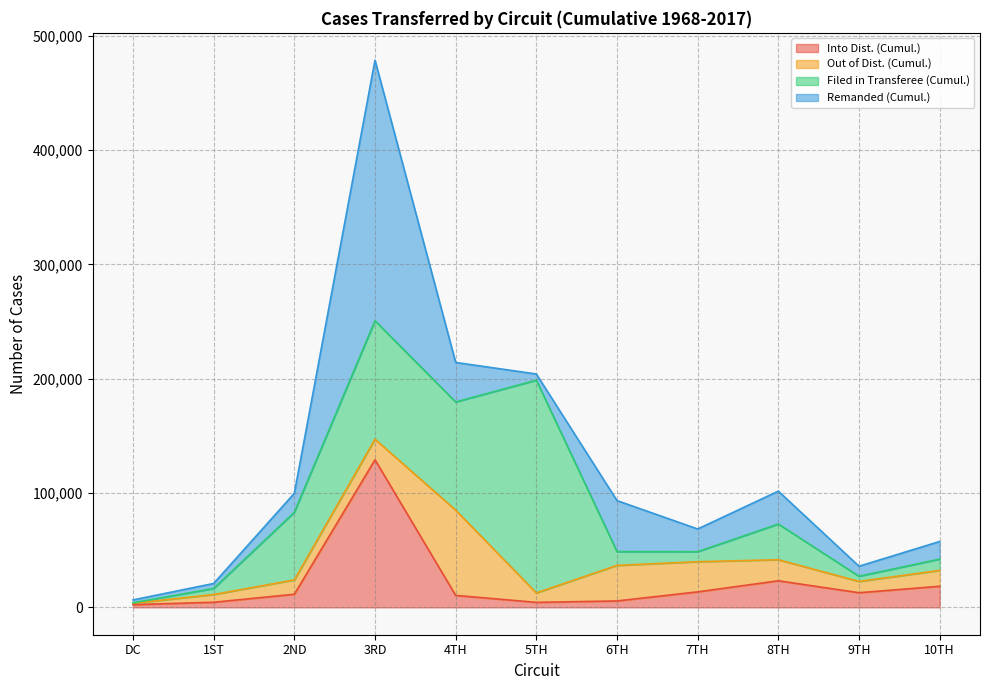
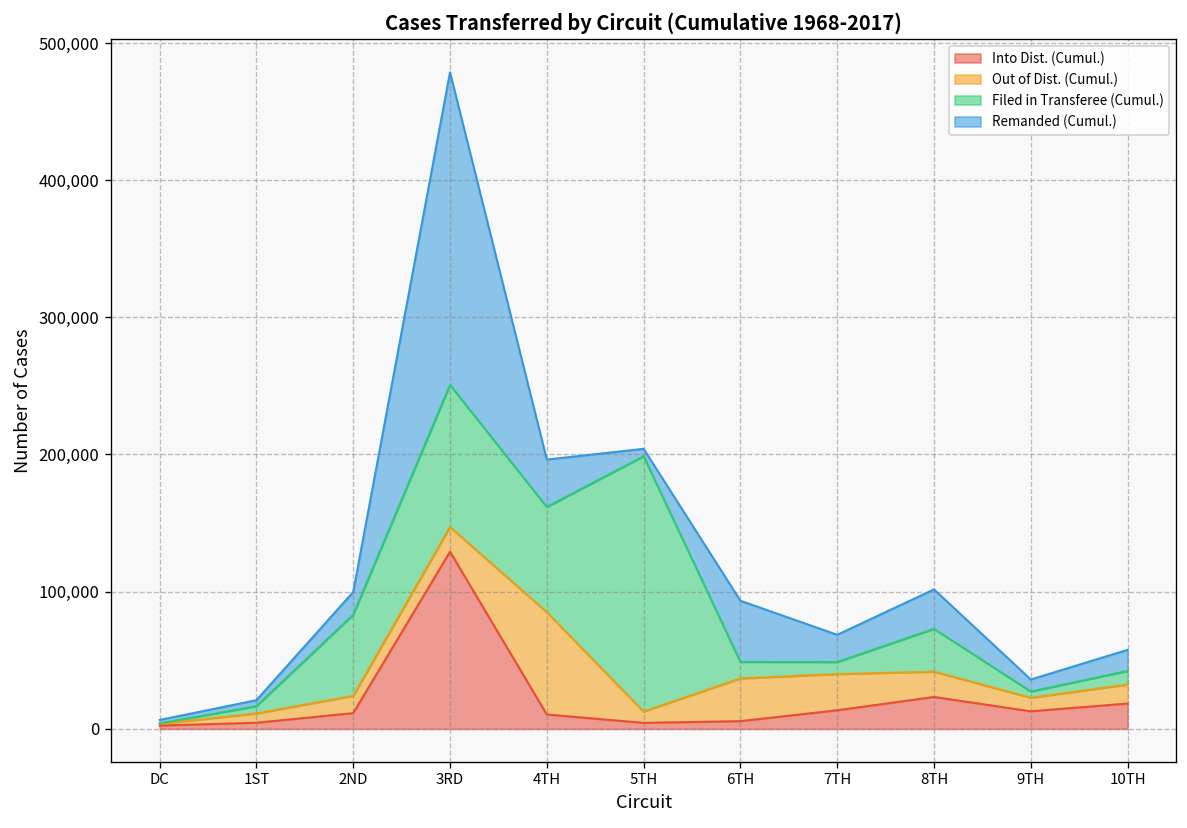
Filed in Transferee (Cumul.), 4TH: 95,000 -> 77,000
